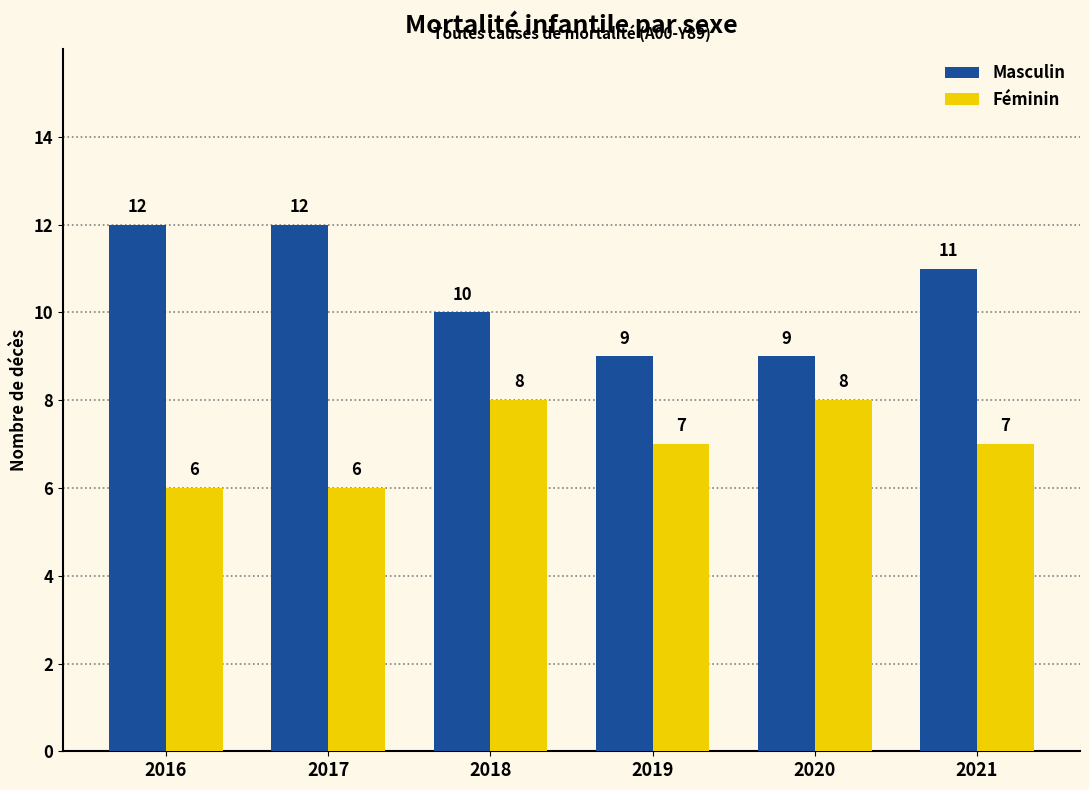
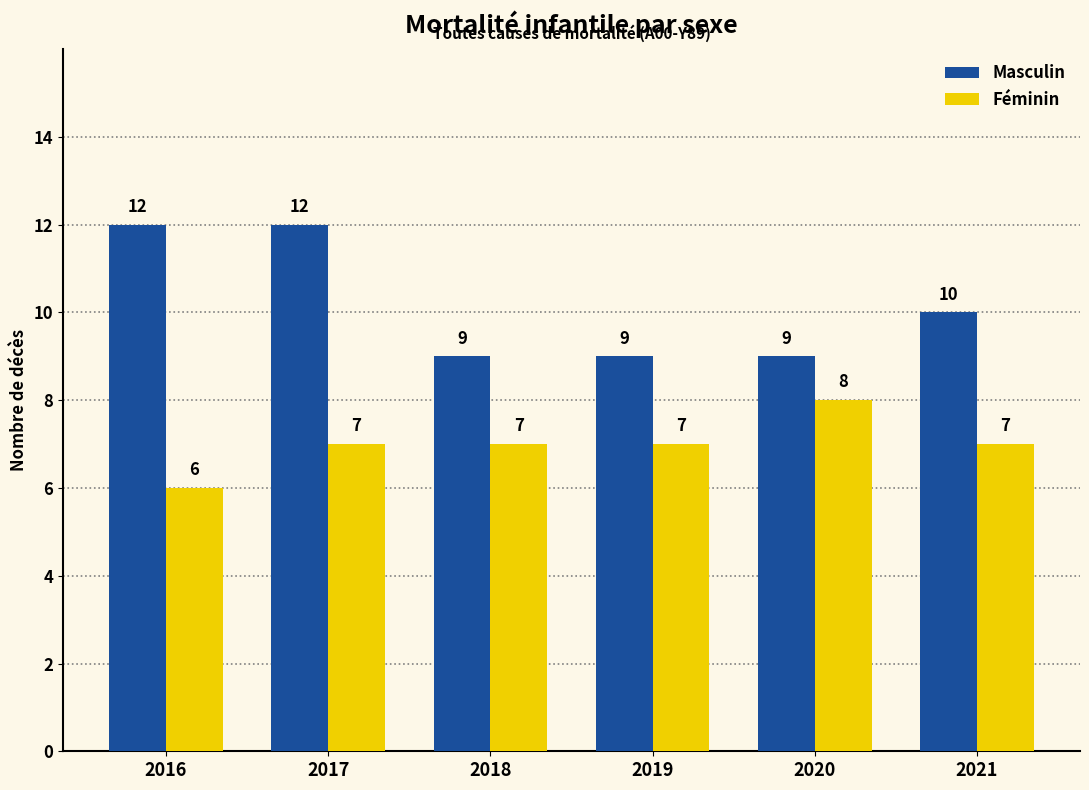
Féminin, 2017: 6 -> 7
Masculin, 2018: 10 -> 9
Féminin, 2018: 8 -> 7
Masculin, 2021: 11 -> 10
